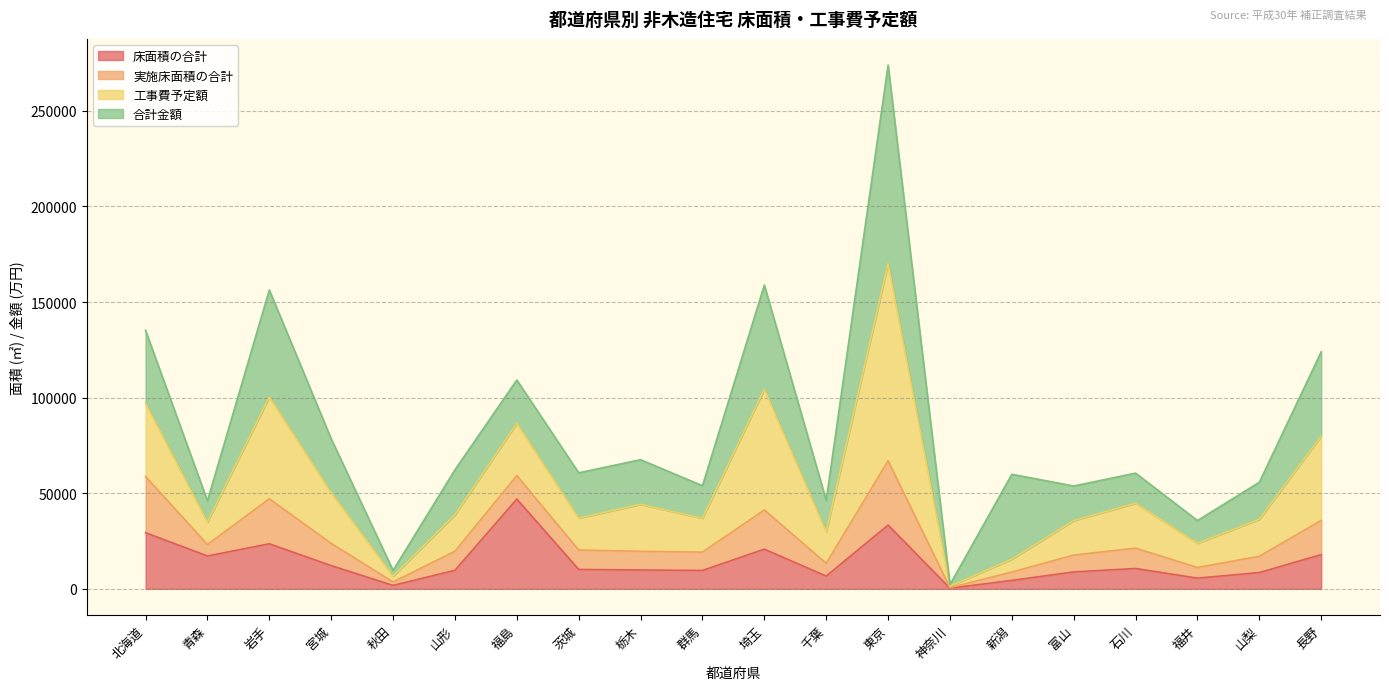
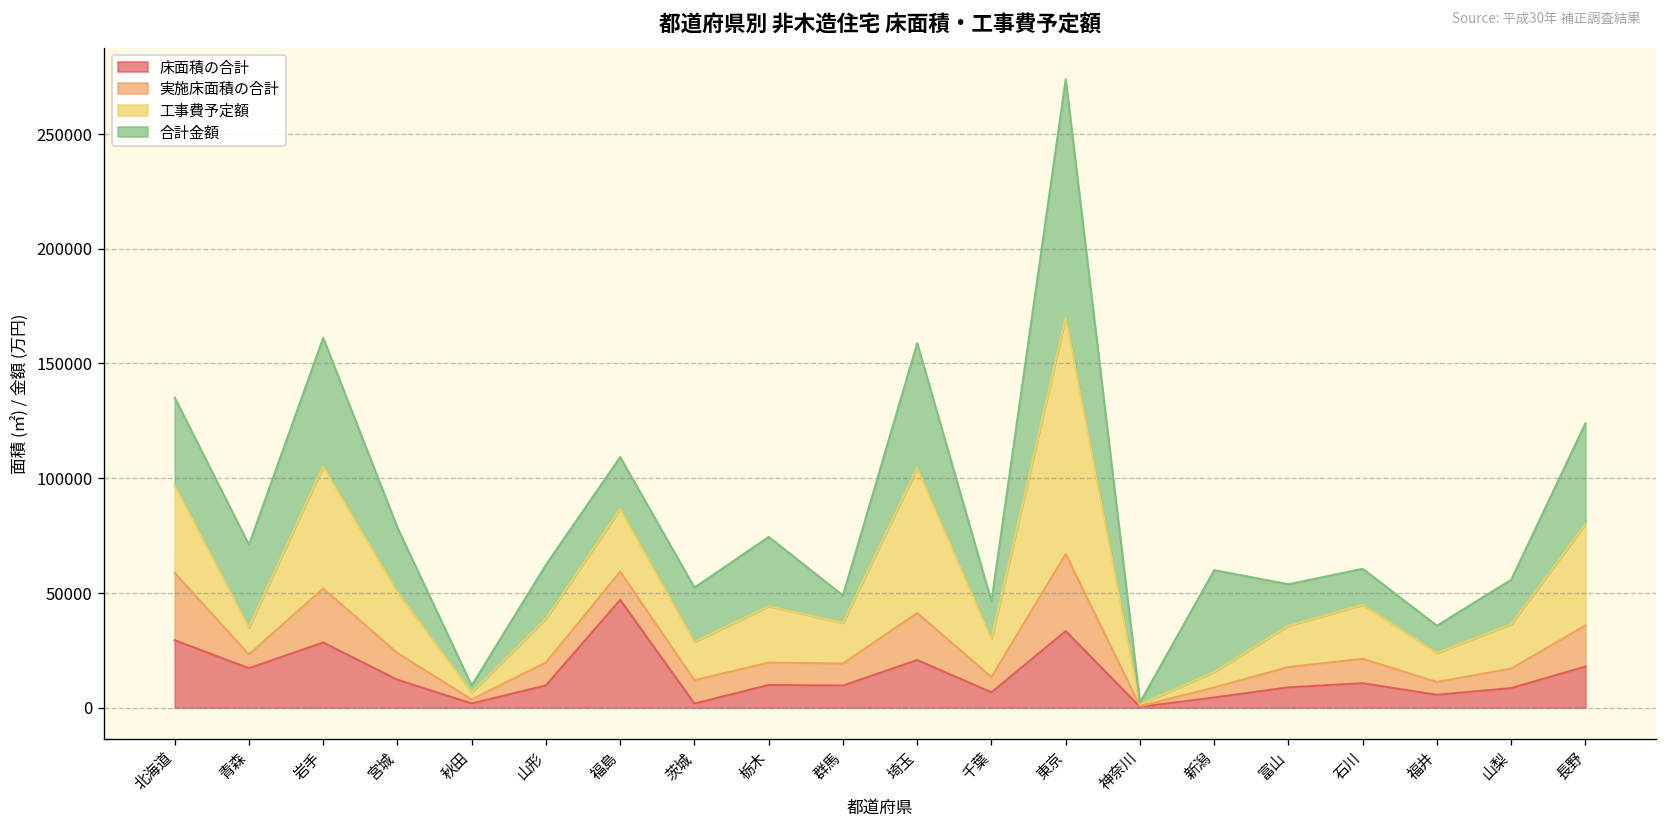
合計金額, 青森: 11000 -> 36000
床面積の合計, 岩手: 24000 -> 28000
床面積の合計, 茨城: 10000 -> 2000
合計金額, 栃木: 23000 -> 30000
合計金額, 群馬: 17000 -> 12000
